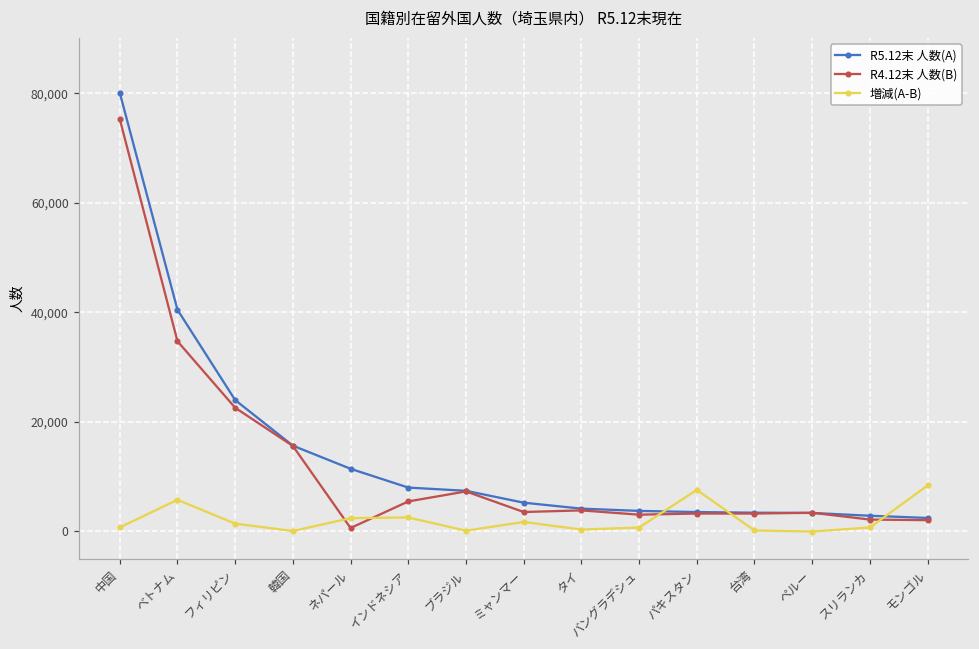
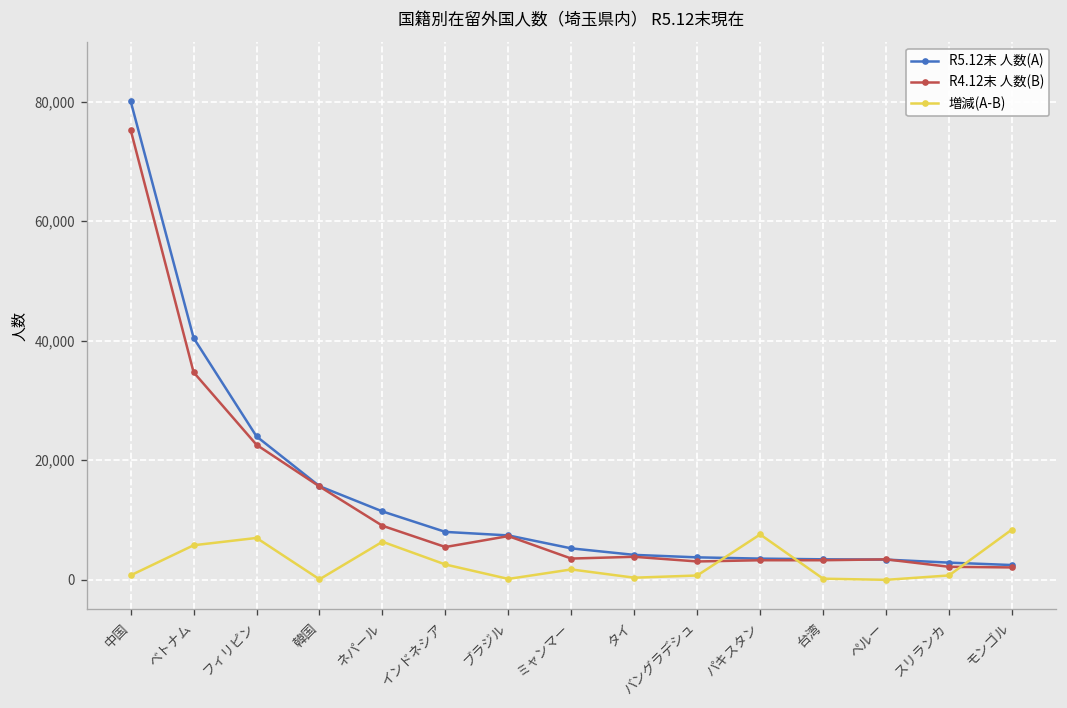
増減(A-B), フィリピン: 1,000 -> 7,000
R4.12末 人数(B), ネパール: 1,000 -> 9,000
増減(A-B), ネパール: 2,000 -> 6,000
